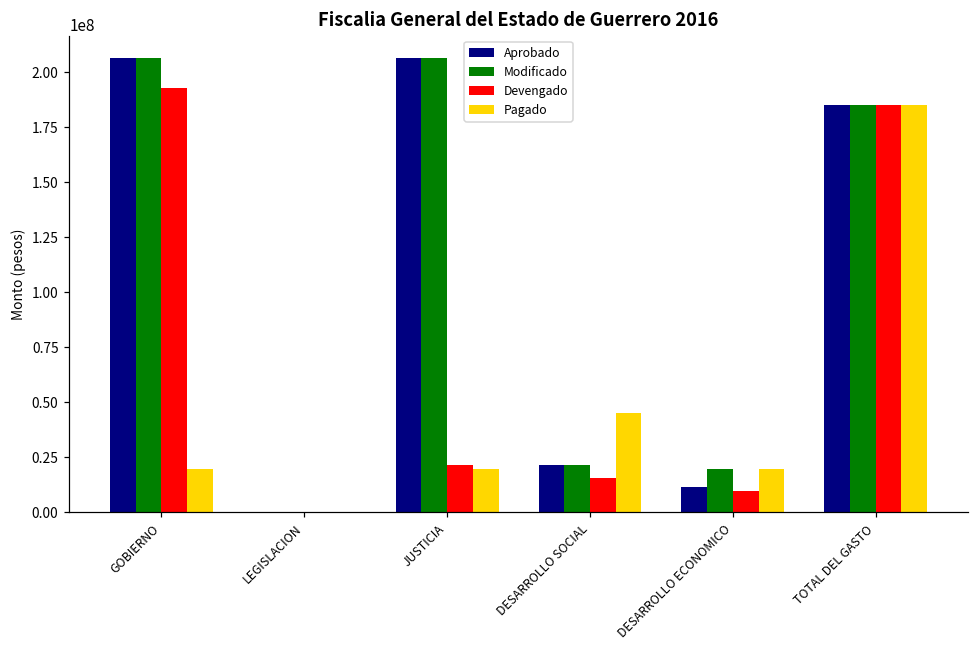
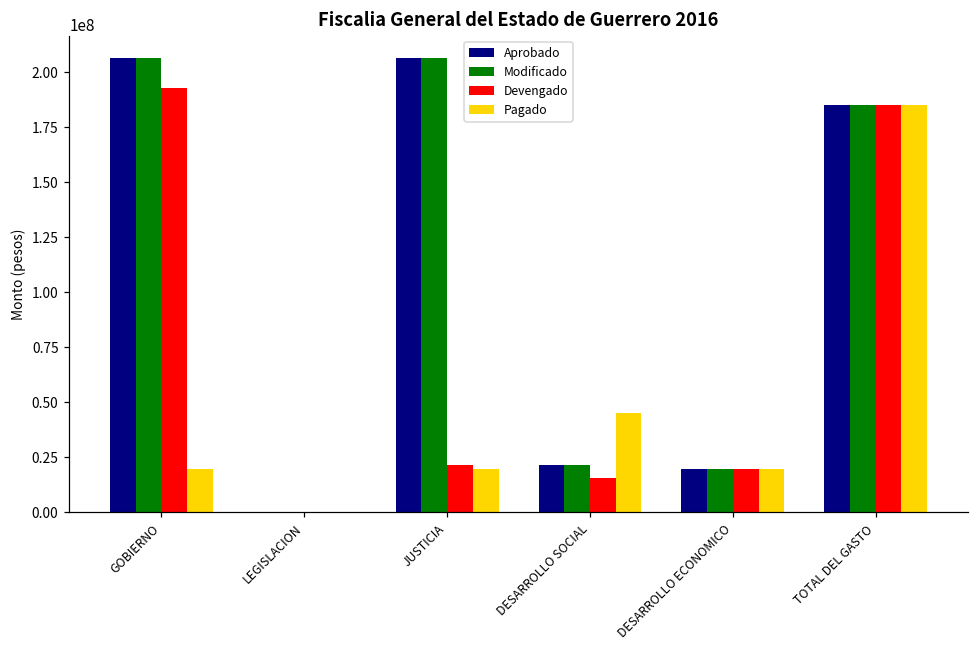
Aprobado, DESARROLLO ECONOMICO: 11000000 -> 20000000
Devengado, DESARROLLO ECONOMICO: 10000000 -> 20000000
